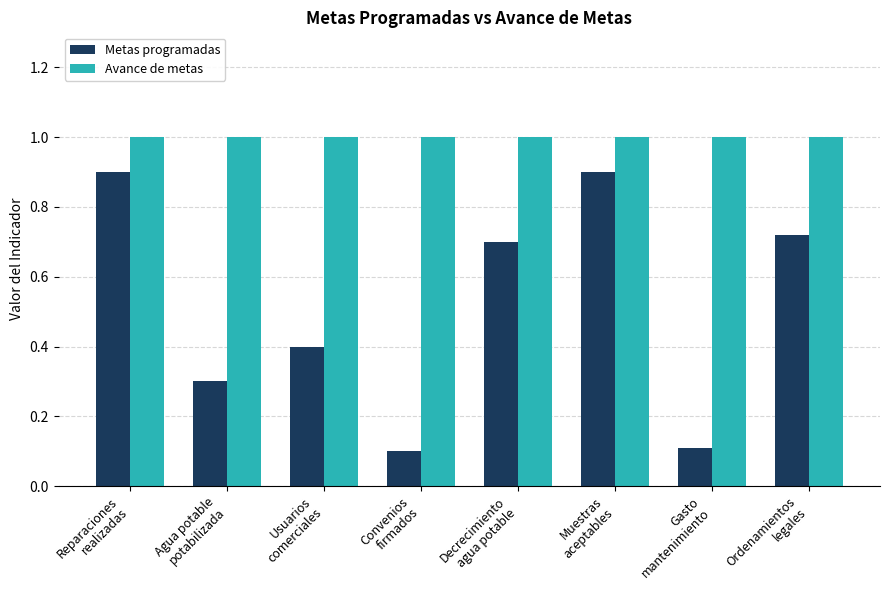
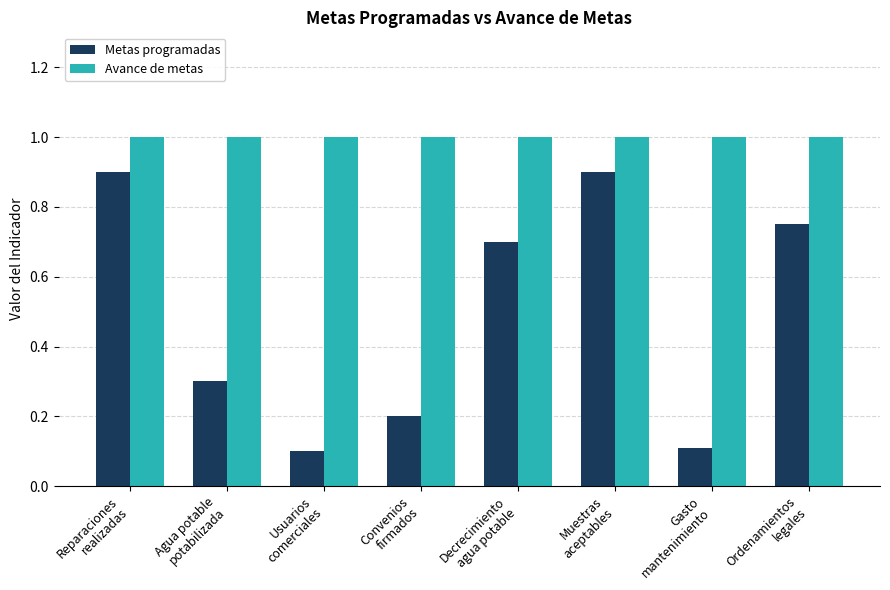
Metas programadas, Usuarios comerciales: 0.4 -> 0.1
Metas programadas, Convenios firmados: 0.1 -> 0.2
Metas programadas, Ordenamientos legales: 0.72 -> 0.75
